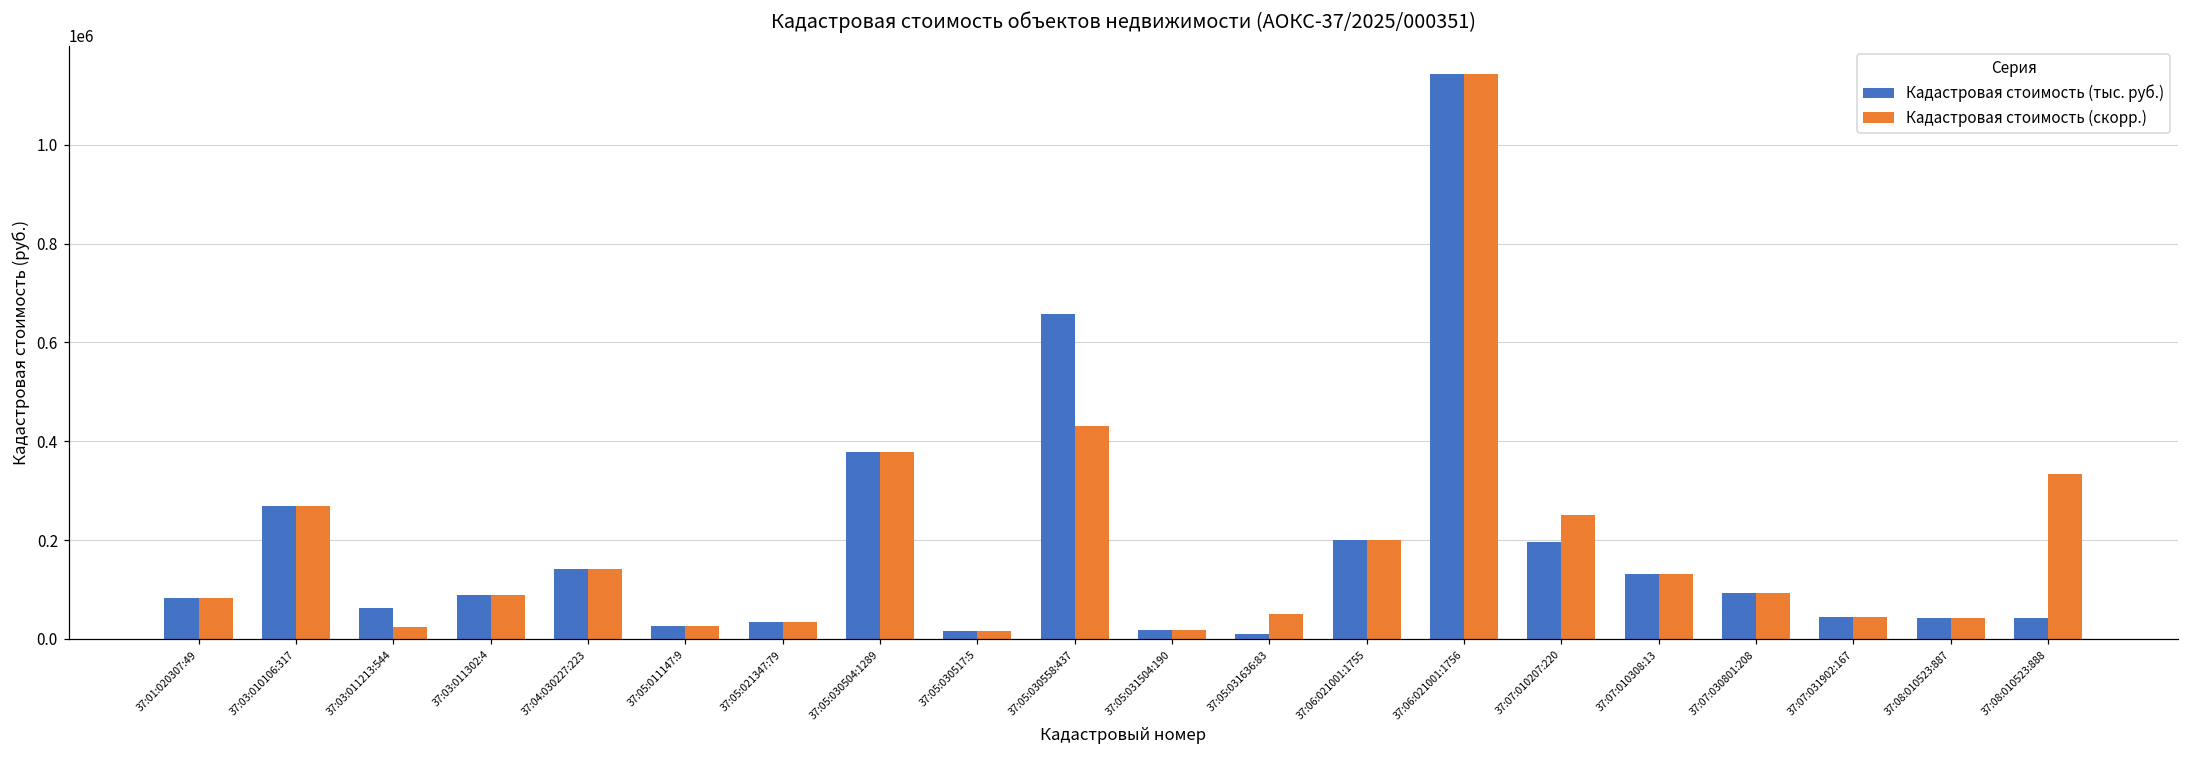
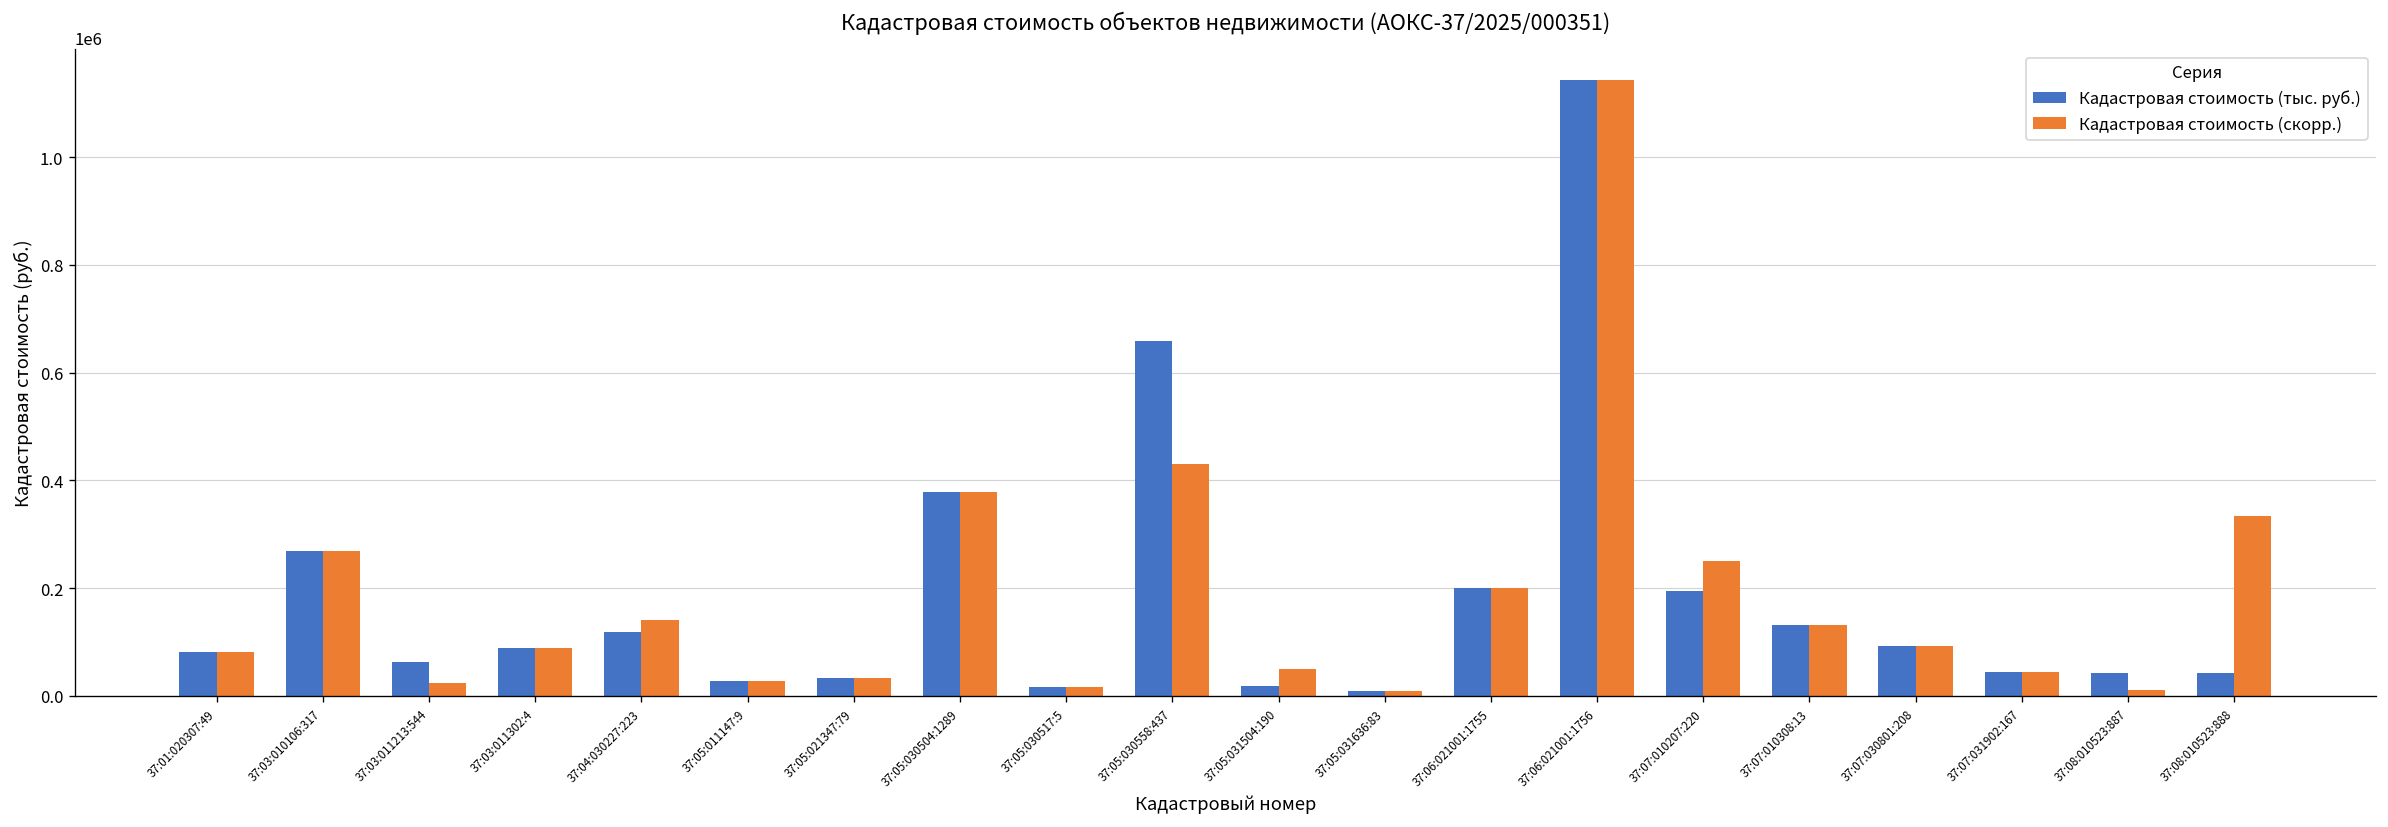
Кадастровая стоимость (тыс. руб.), 37:04:030227:223: 140000 -> 120000
Кадастровая стоимость (скорр.), 37:05:031504:190: 20000 -> 50000
Кадастровая стоимость (скорр.), 37:05:031636:83: 50000 -> 10000
Кадастровая стоимость (скорр.), 37:08:010523:887: 40000 -> 10000
